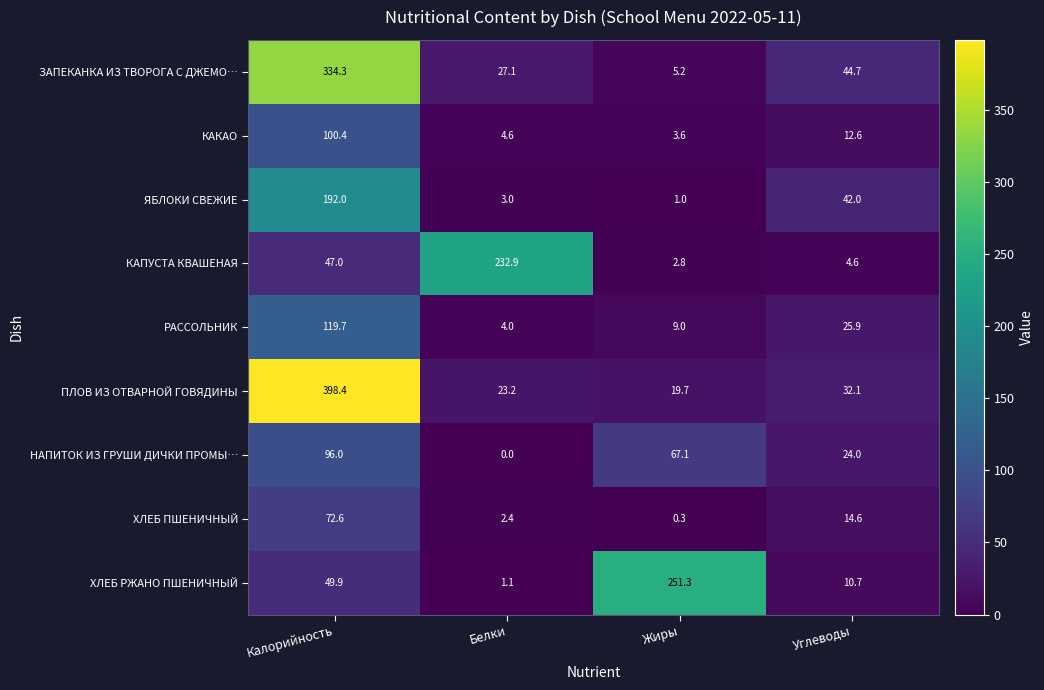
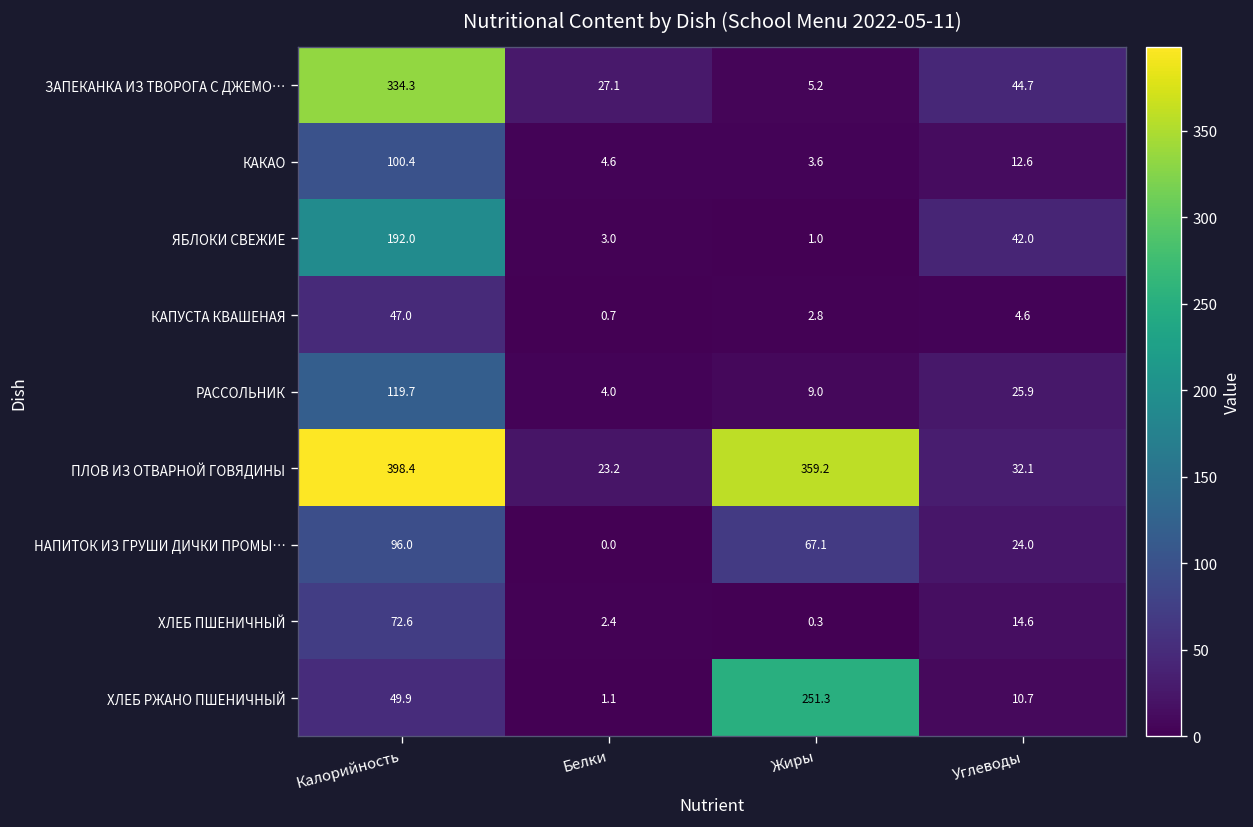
КАПУСТА КВАШЕНАЯ, Белки: 232.9 -> 0.7
ПЛОВ ИЗ ОТВАРНОЙ ГОВЯДИНЫ, Жиры: 19.7 -> 359.2
